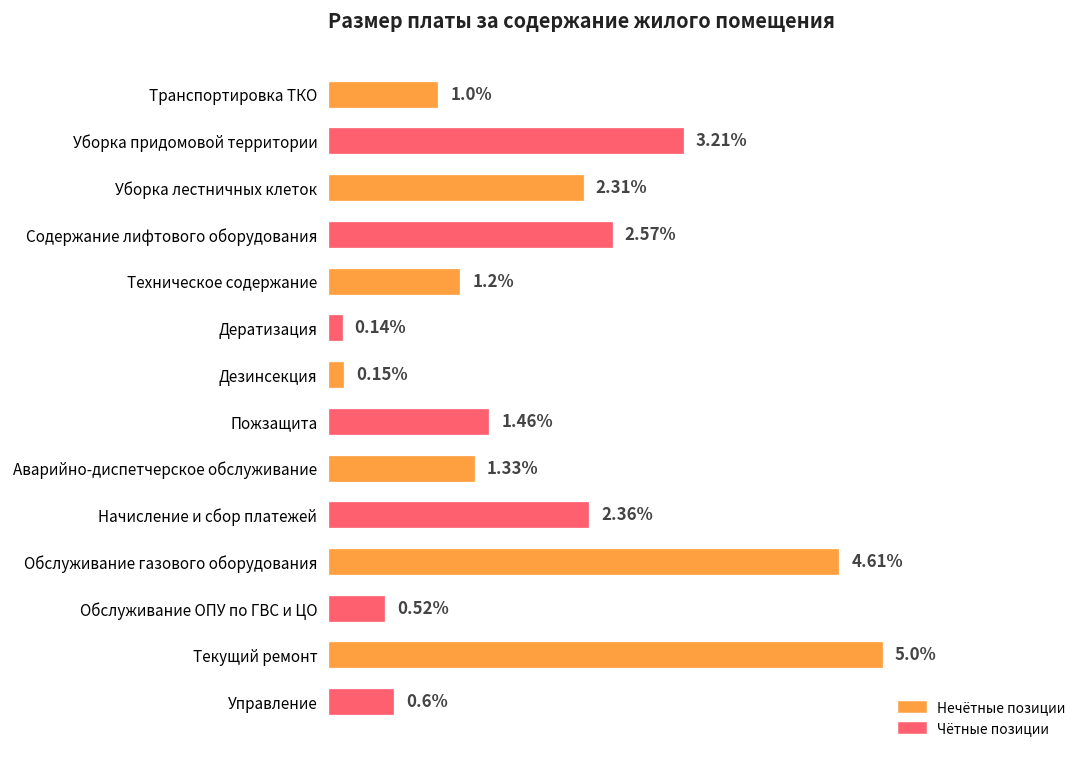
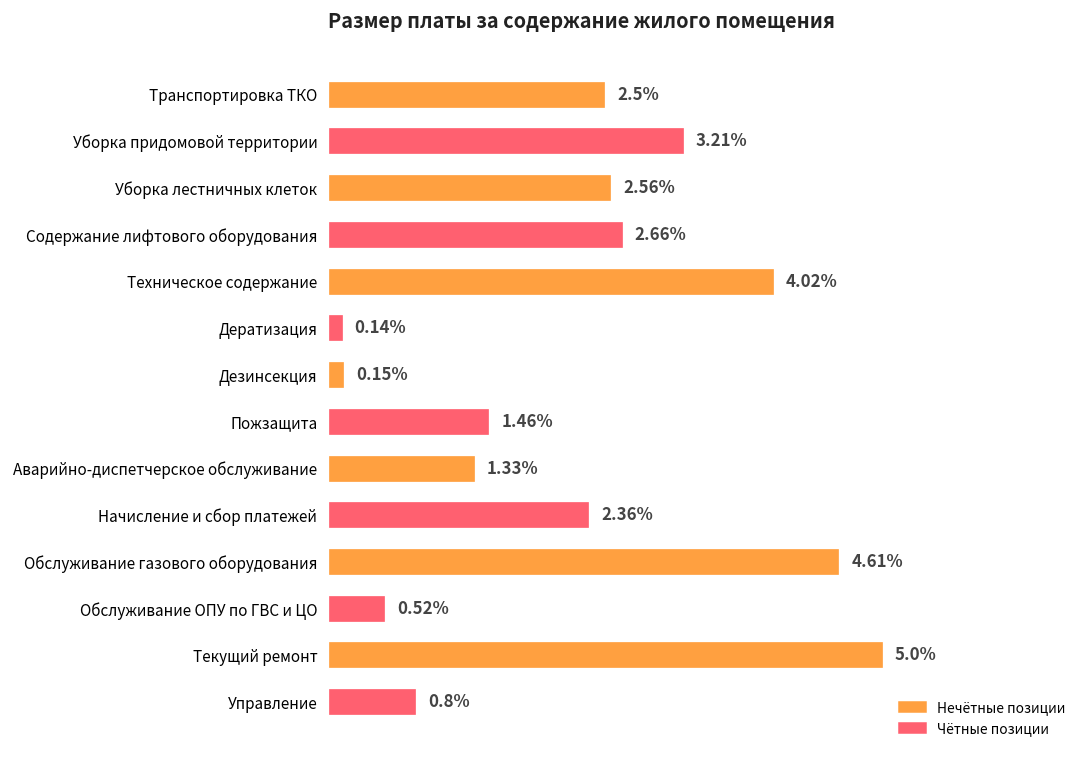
Транспортировка ТКО: 1.0% -> 2.5%
Уборка лестничных клеток: 2.31% -> 2.56%
Содержание лифтового оборудования: 2.57% -> 2.66%
Техническое содержание: 1.2% -> 4.02%
Управление: 0.6% -> 0.8%
